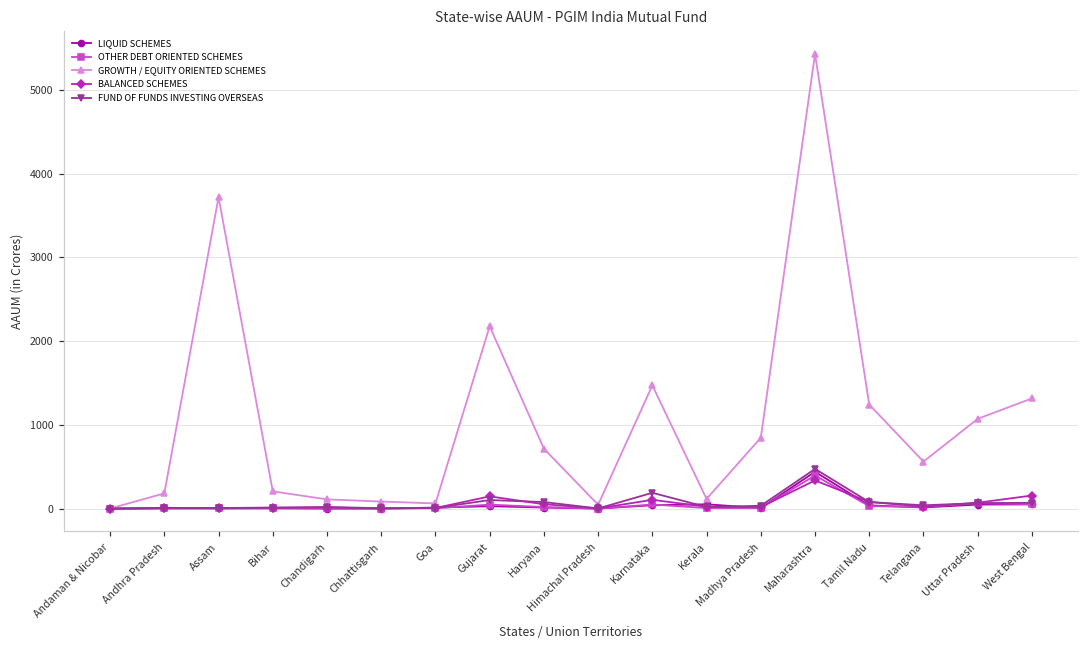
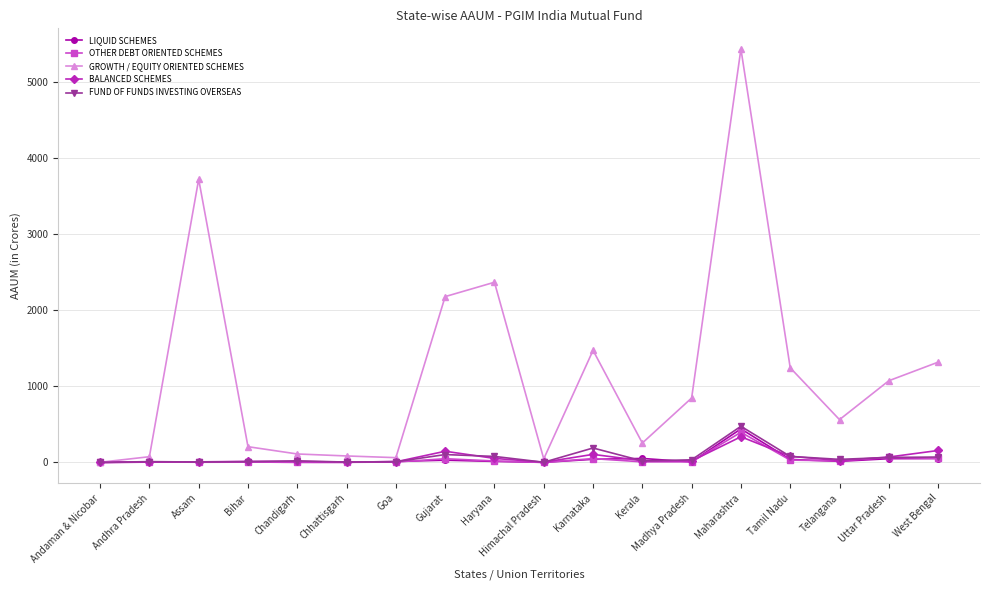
GROWTH / EQUITY ORIENTED SCHEMES, Andhra Pradesh: 200 -> 100
GROWTH / EQUITY ORIENTED SCHEMES, Haryana: 700 -> 2400
GROWTH / EQUITY ORIENTED SCHEMES, Kerala: 100 -> 300
